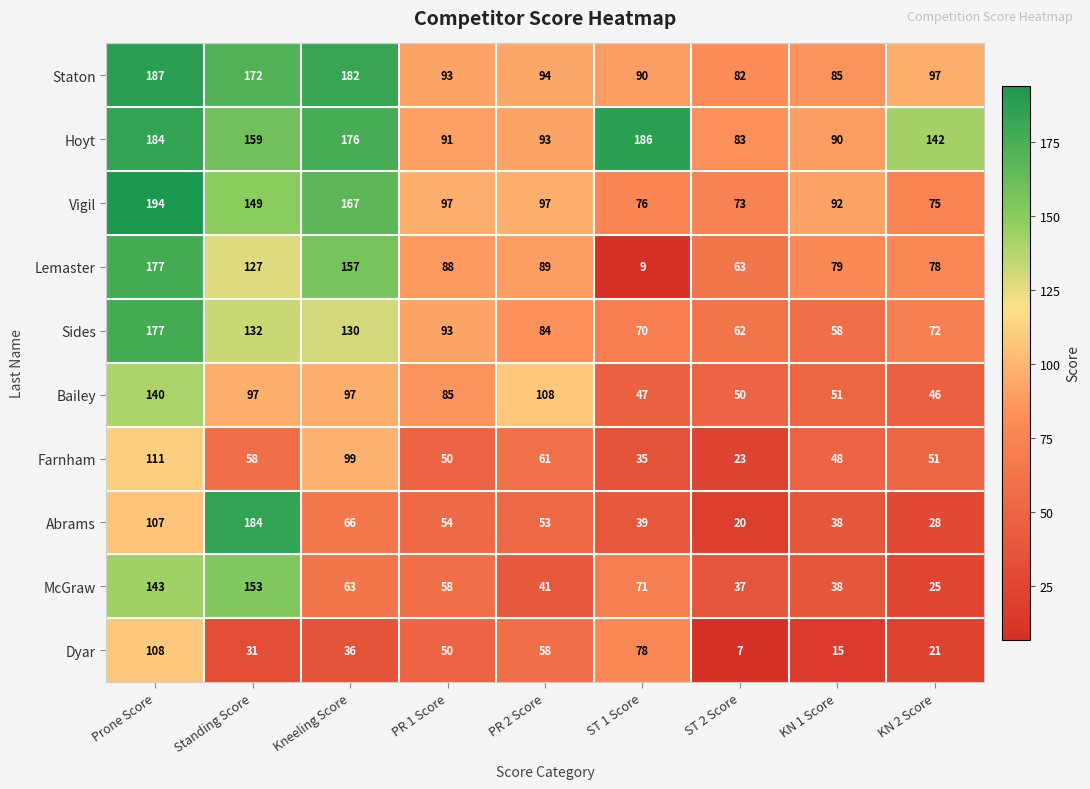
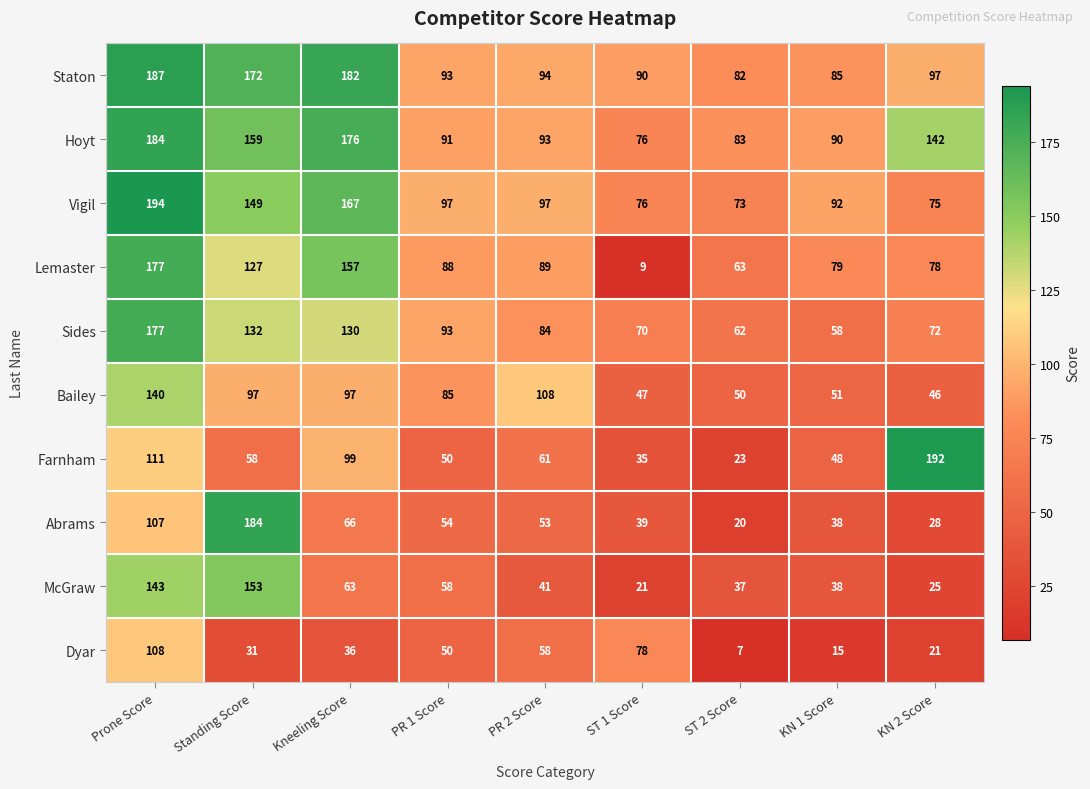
Hoyt, ST 1 Score: 186 -> 76
Farnham, KN 2 Score: 51 -> 192
McGraw, ST 1 Score: 71 -> 21
